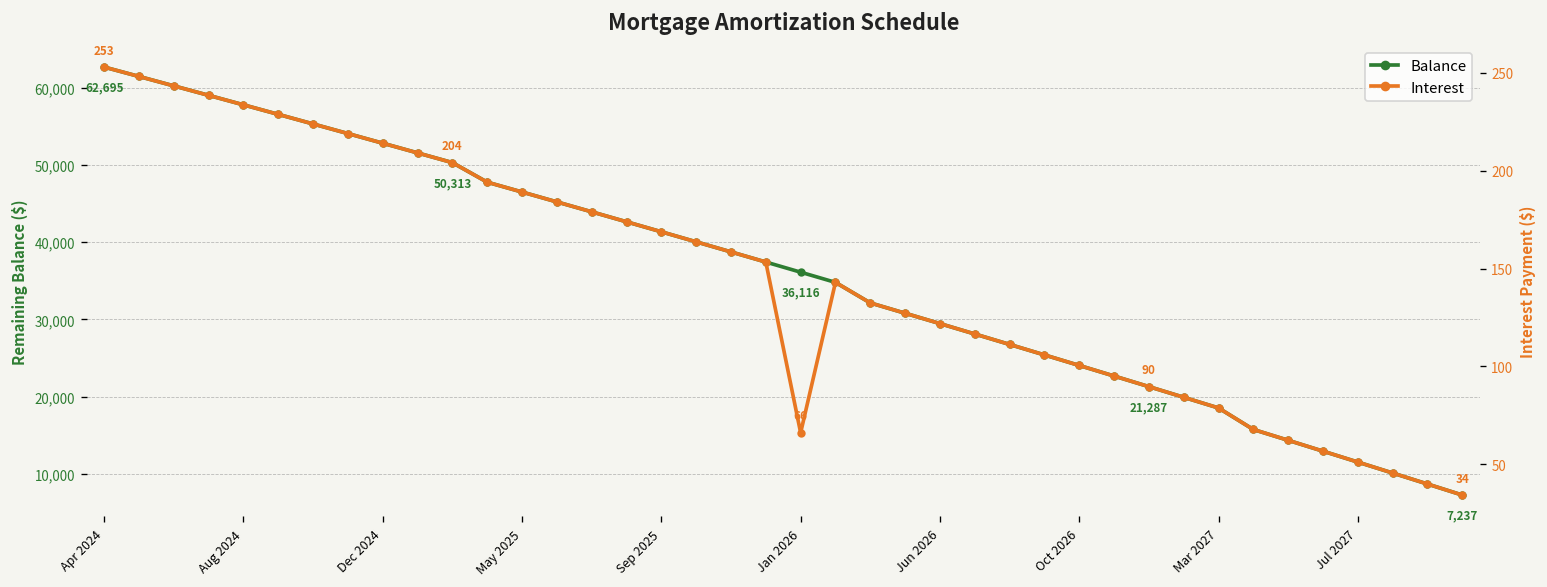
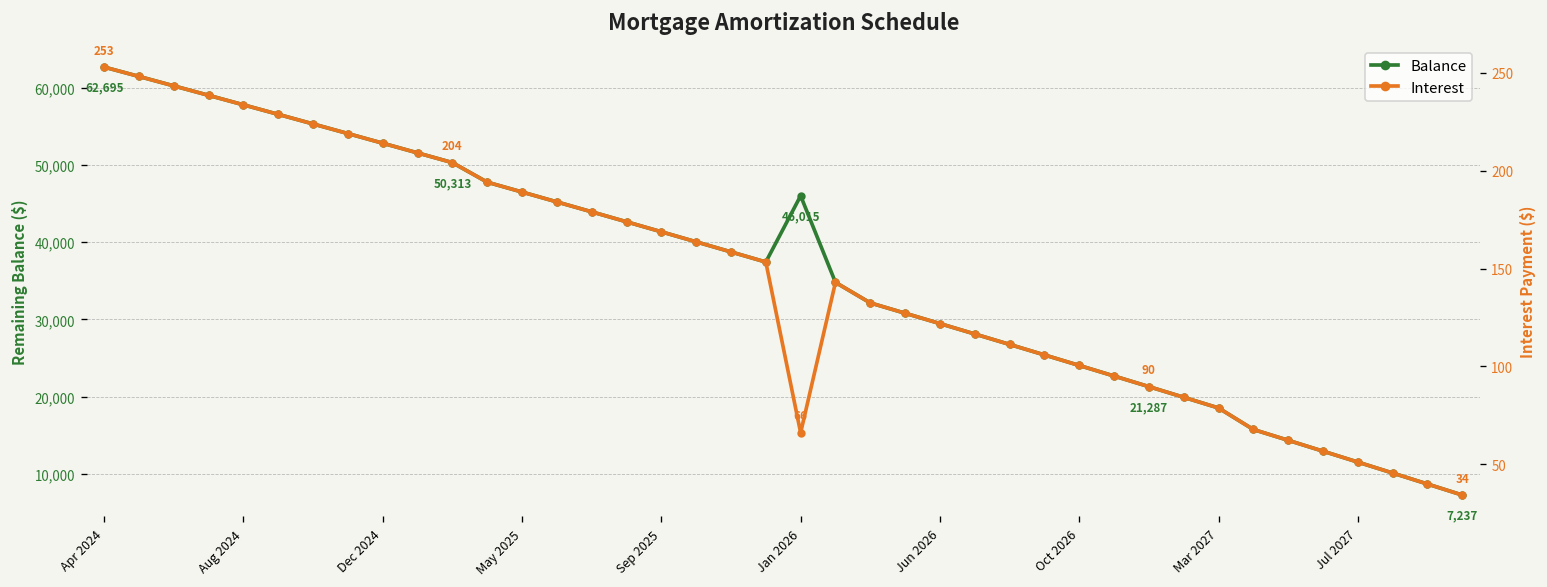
Balance, Jan 2026: 36,116 -> 46,015
